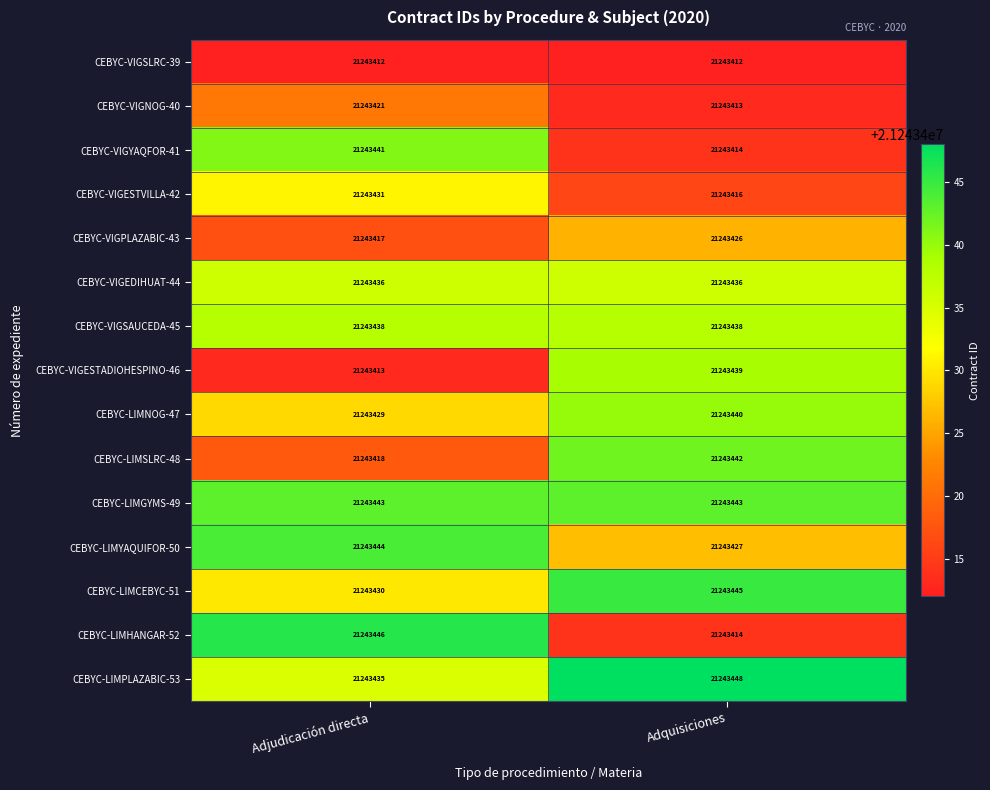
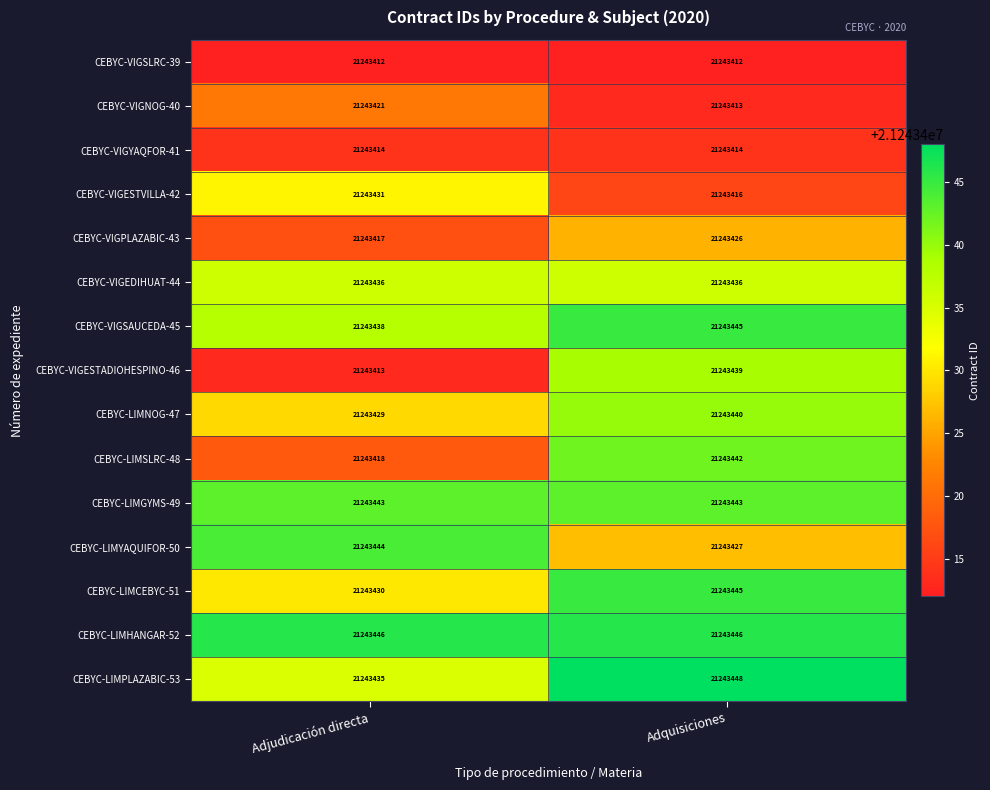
CEBYC-VIGYAQFOR-41, Adjudicación directa: 21243441 -> 21243414
CEBYC-VIGSAUCEDA-45, Adquisiciones: 21243438 -> 21243445
CEBYC-LIMHANGAR-52, Adquisiciones: 21243414 -> 21243446
